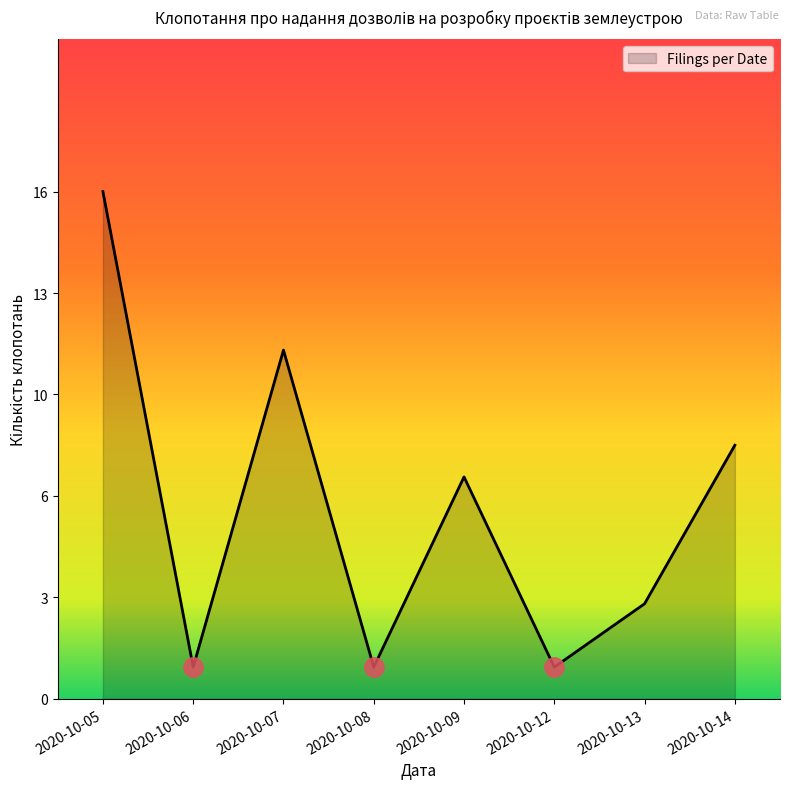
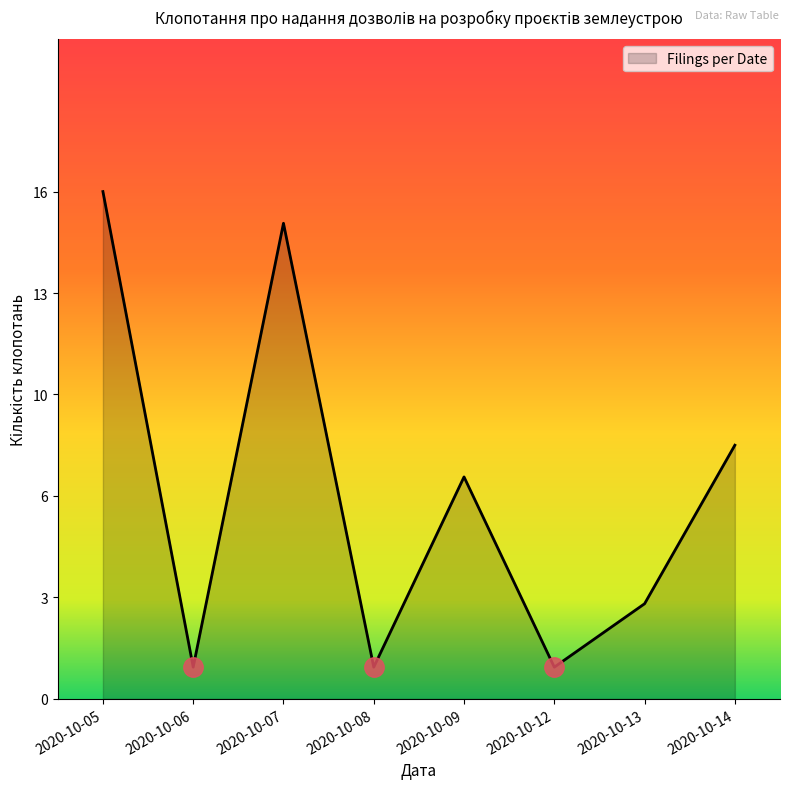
Filings per Date, 2020-10-07: 11 -> 15
